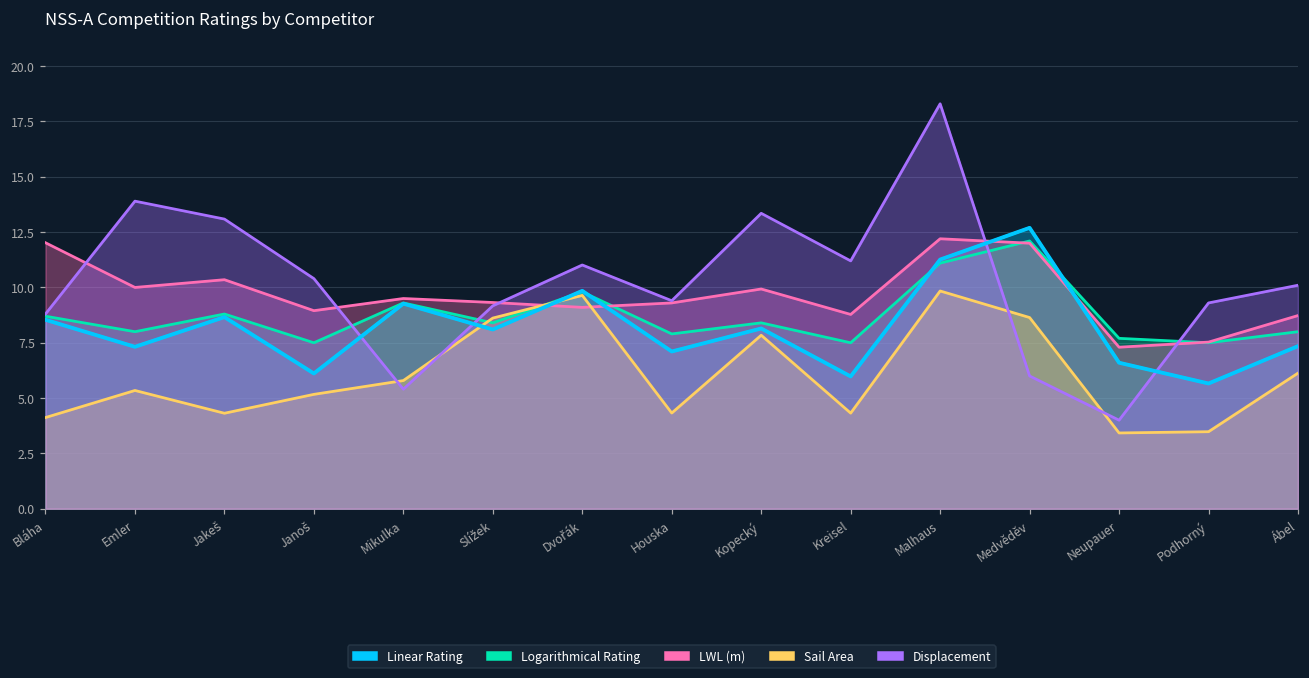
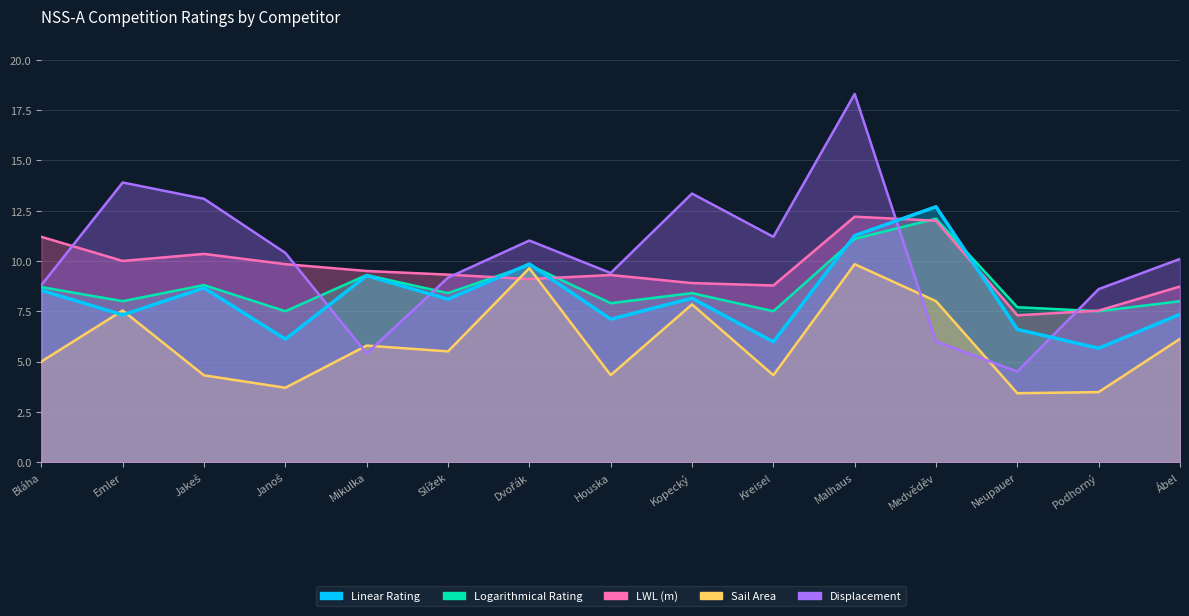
LWL (m), Bláha: 12.0 -> 11.2
Sail Area, Bláha: 4.1 -> 5.0
Sail Area, Emler: 5.3 -> 7.5
LWL (m), Janoš: 9.0 -> 9.8
Sail Area, Janoš: 5.2 -> 3.7
Sail Area, Slížek: 8.6 -> 5.5
LWL (m), Kopecký: 9.9 -> 8.9
Sail Area, Medvěděv: 8.6 -> 8.0
Displacement, Neupauer: 4.0 -> 4.5
Displacement, Podhorný: 9.3 -> 8.6
